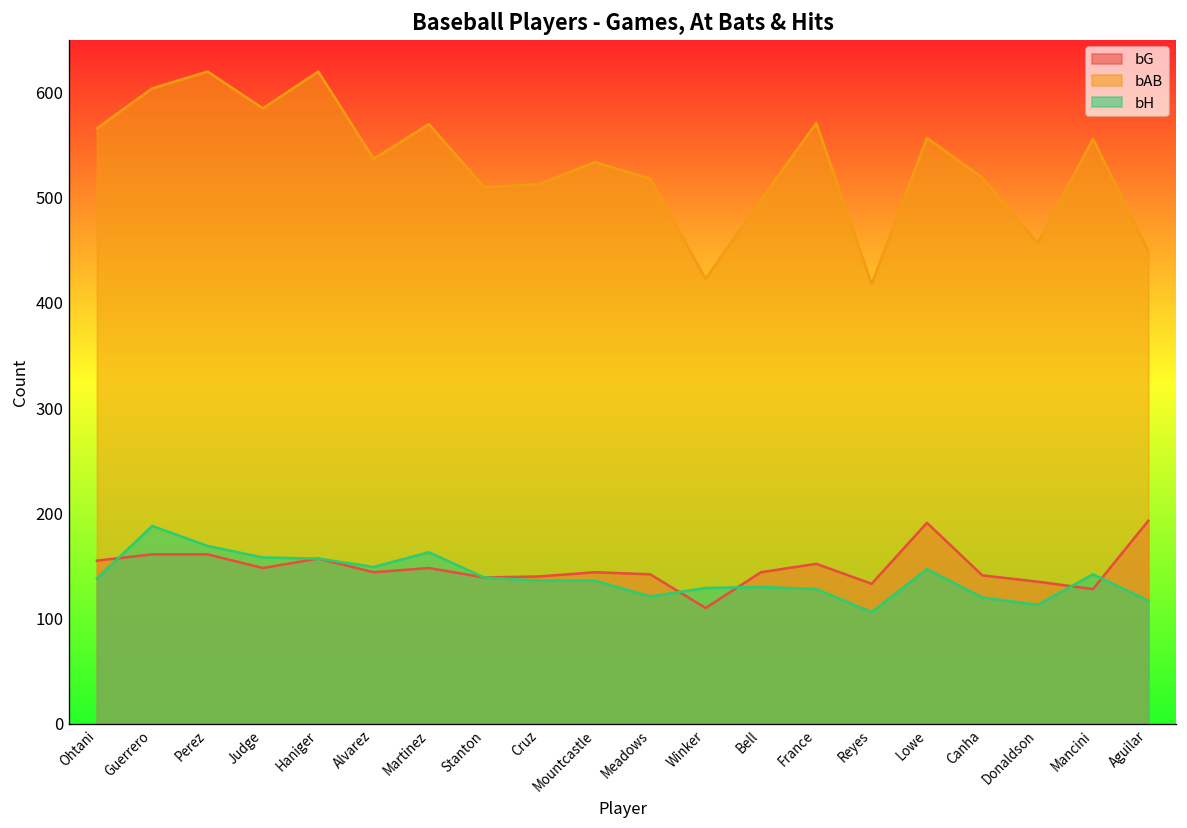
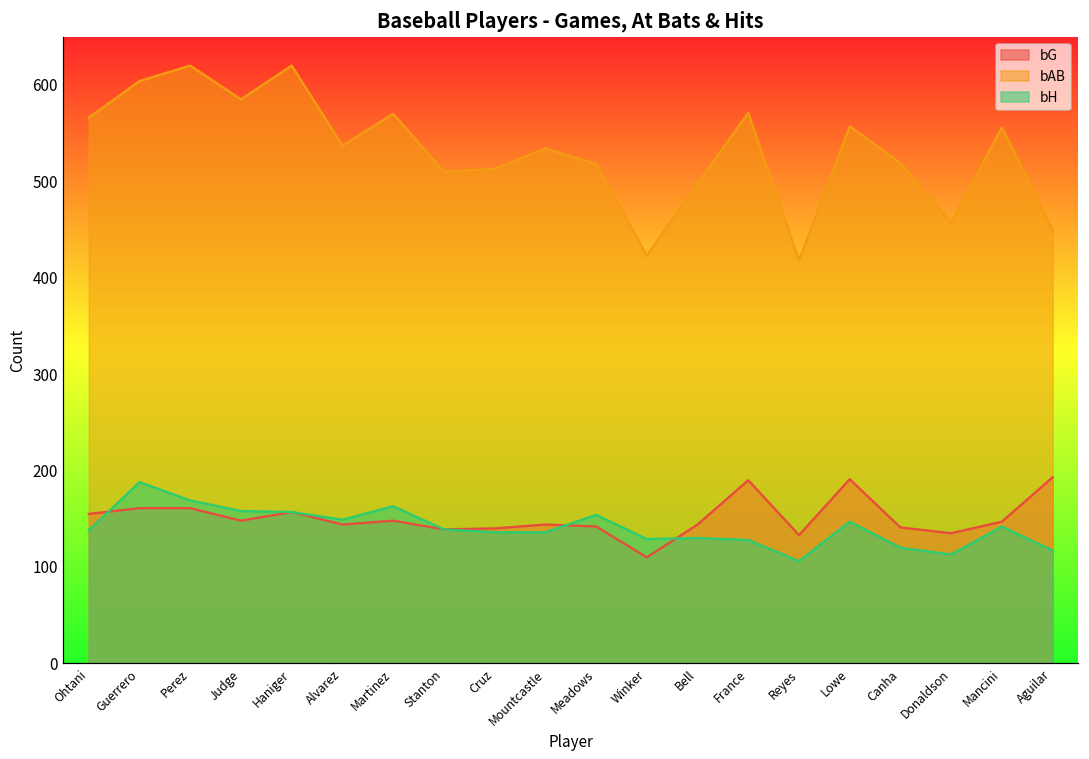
bH, Meadows: 120 -> 150
bG, France: 150 -> 190
bG, Mancini: 130 -> 150
